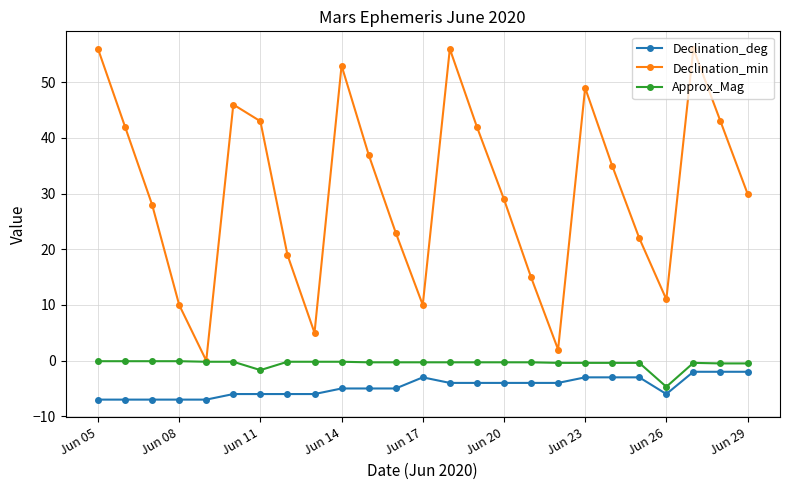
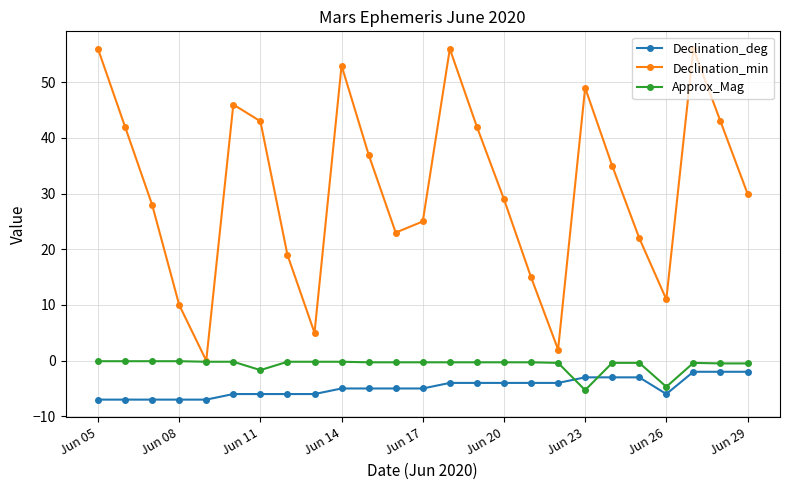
Declination_deg, Jun 17: -3 -> -5
Declination_min, Jun 17: 10 -> 25
Approx_Mag, Jun 23: 0 -> -5
